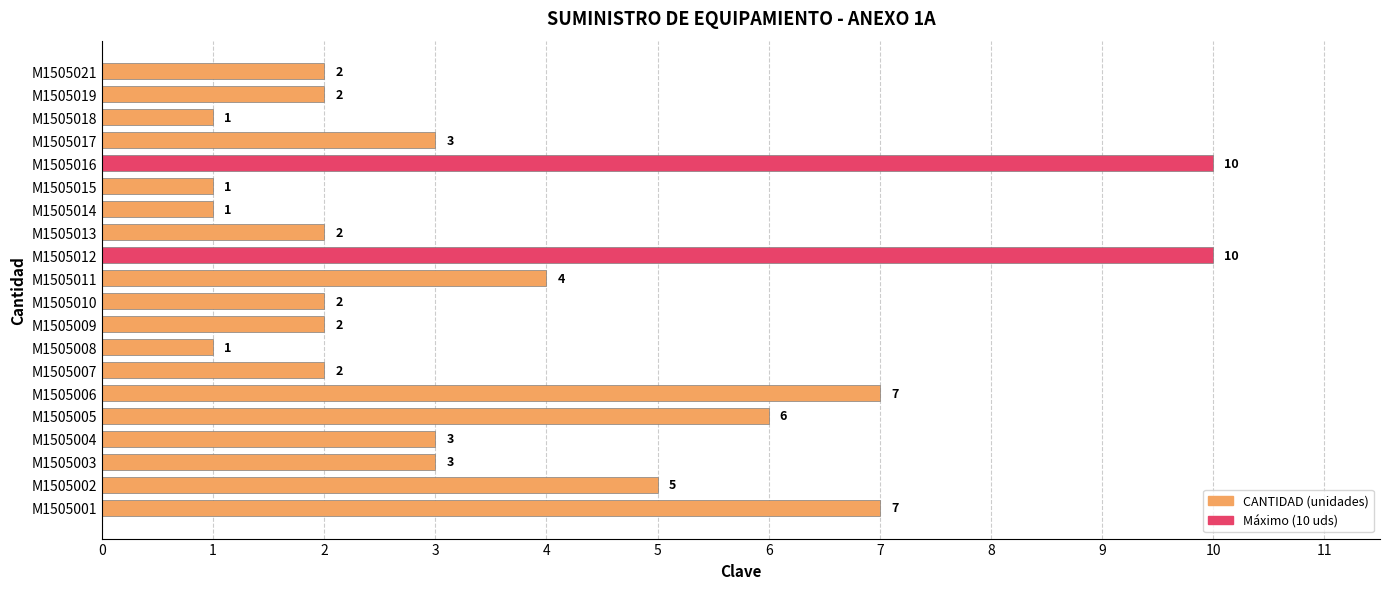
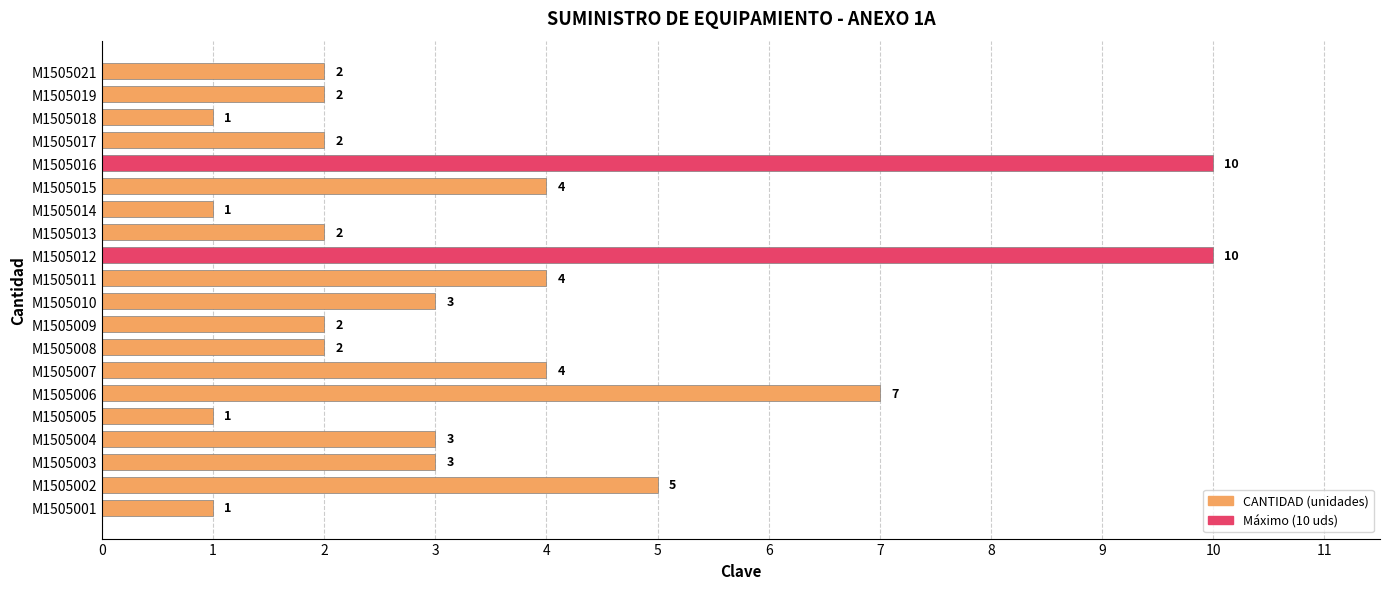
M1505017: 3 -> 2
M1505015: 1 -> 4
M1505010: 2 -> 3
M1505008: 1 -> 2
M1505007: 2 -> 4
M1505005: 6 -> 1
M1505001: 7 -> 1
